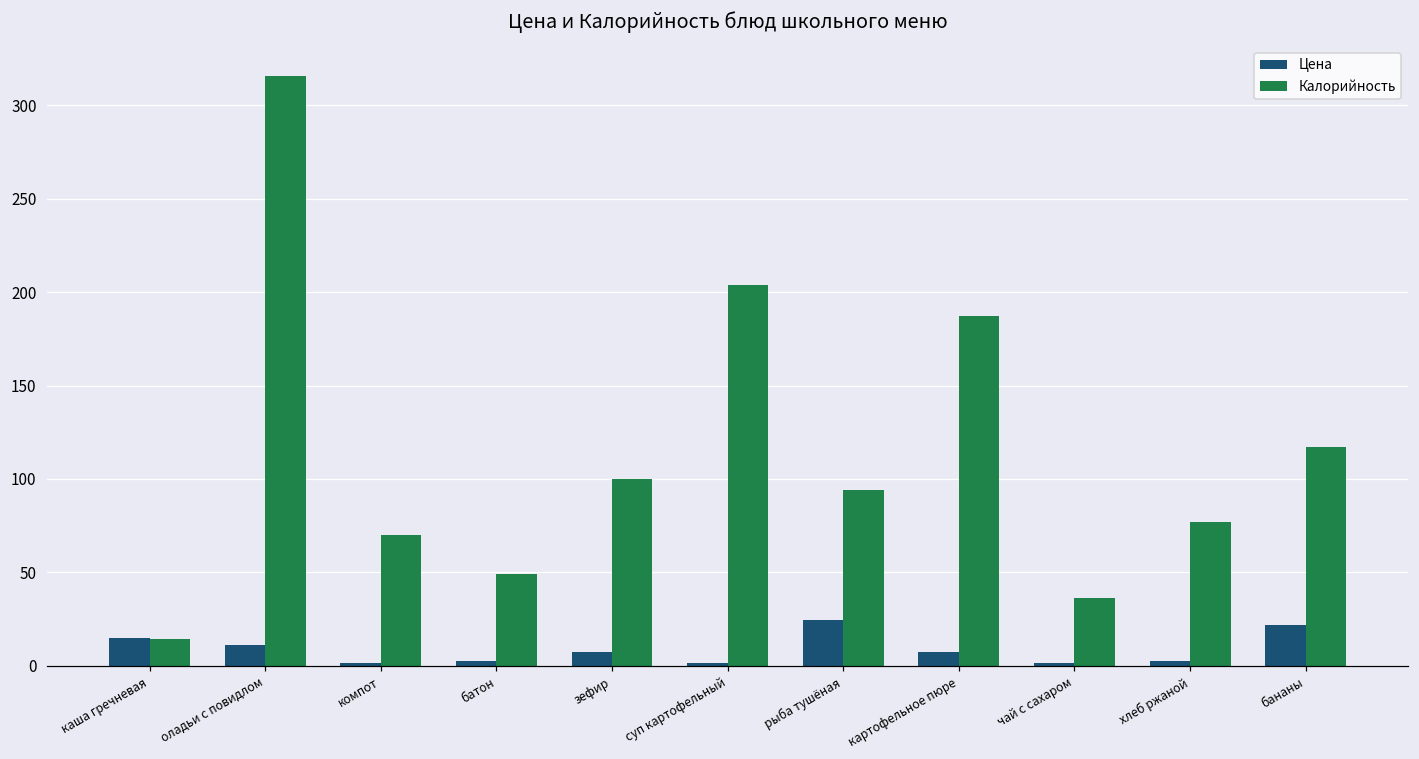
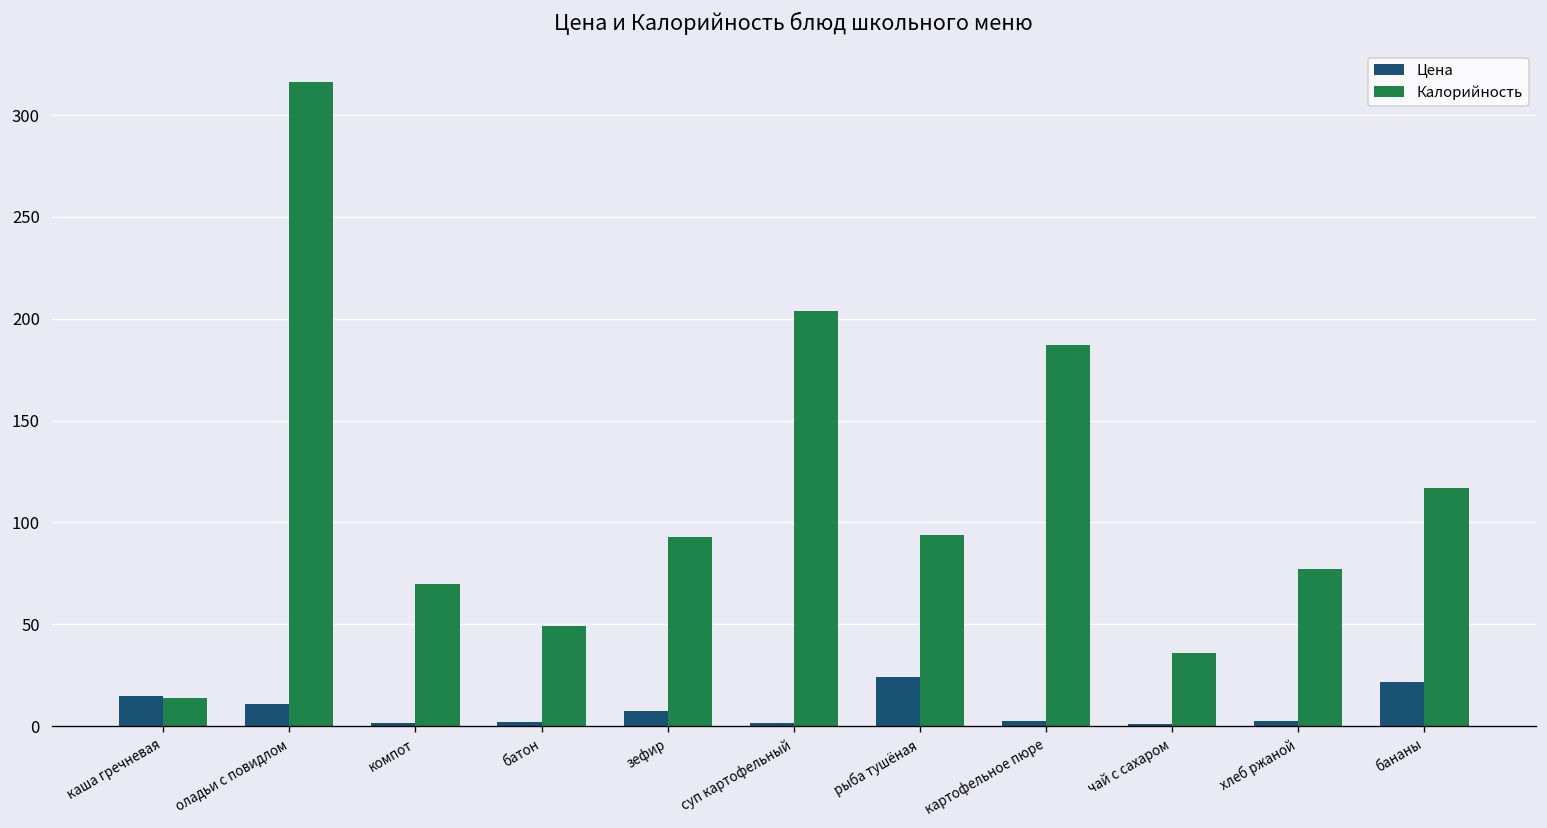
Калорийность, зефир: 100 -> 93
Цена, картофельное пюре: 7 -> 2
